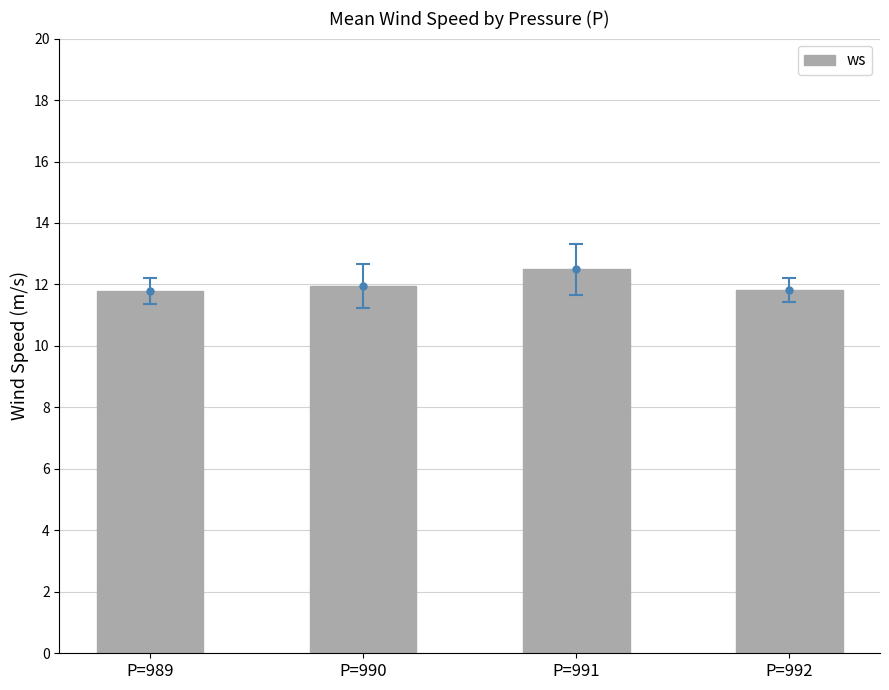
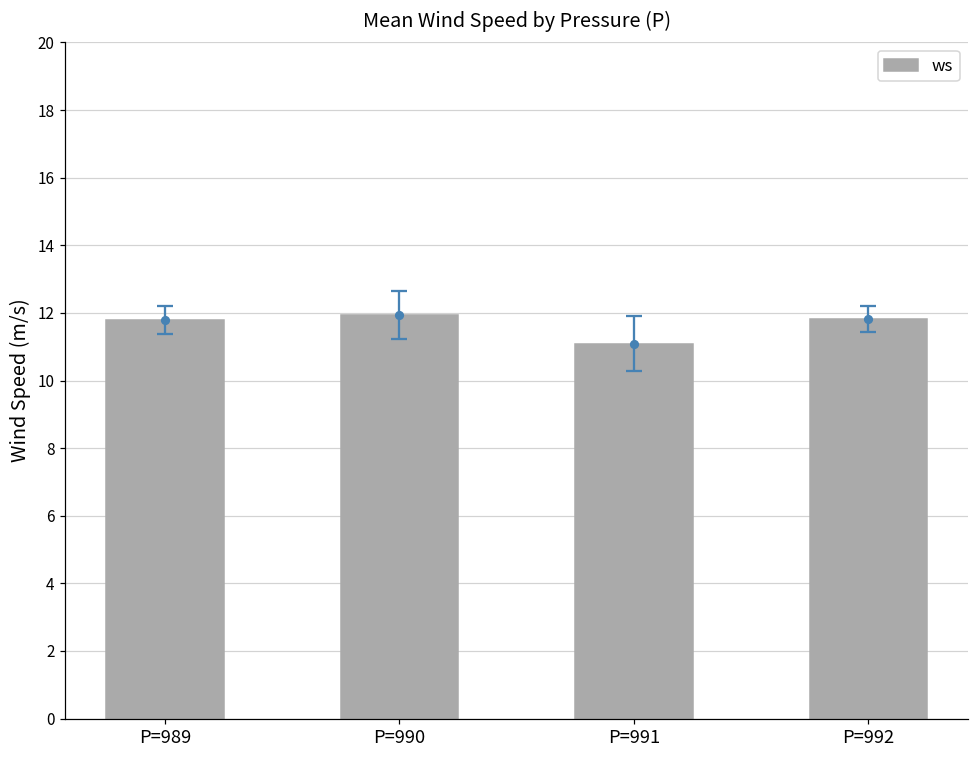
ws, P=991: 12.5 -> 11.1
